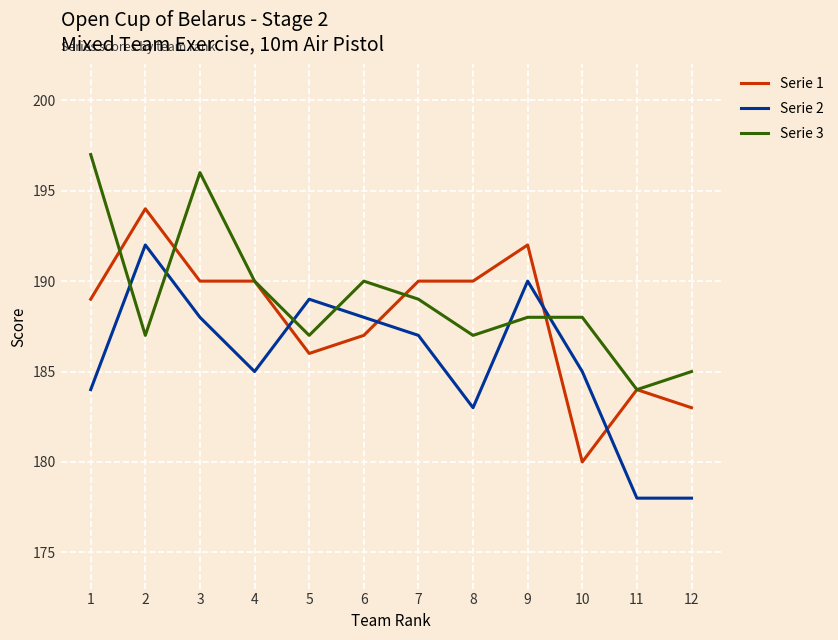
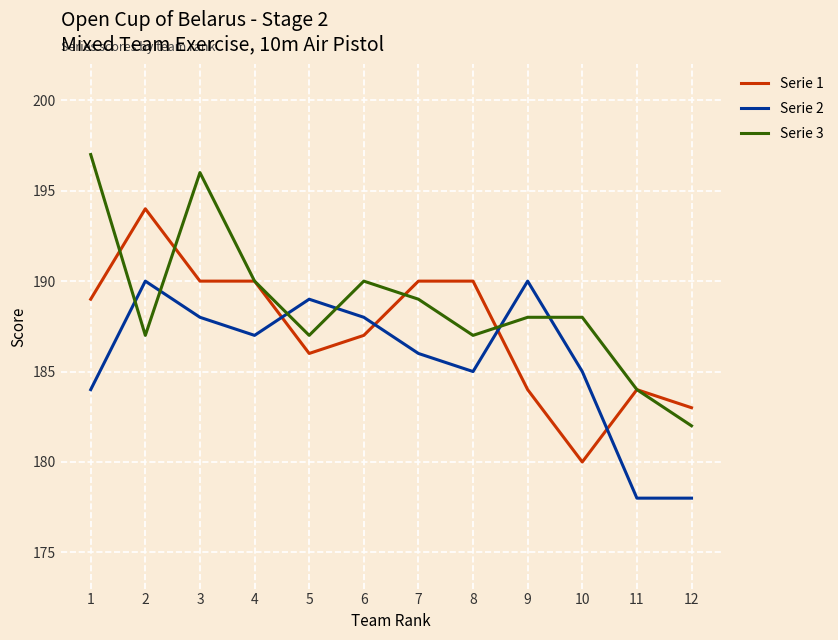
Serie 2, 2: 192 -> 190
Serie 2, 4: 185 -> 187
Serie 2, 7: 187 -> 186
Serie 2, 8: 183 -> 185
Serie 1, 9: 192 -> 184
Serie 3, 12: 185 -> 182
